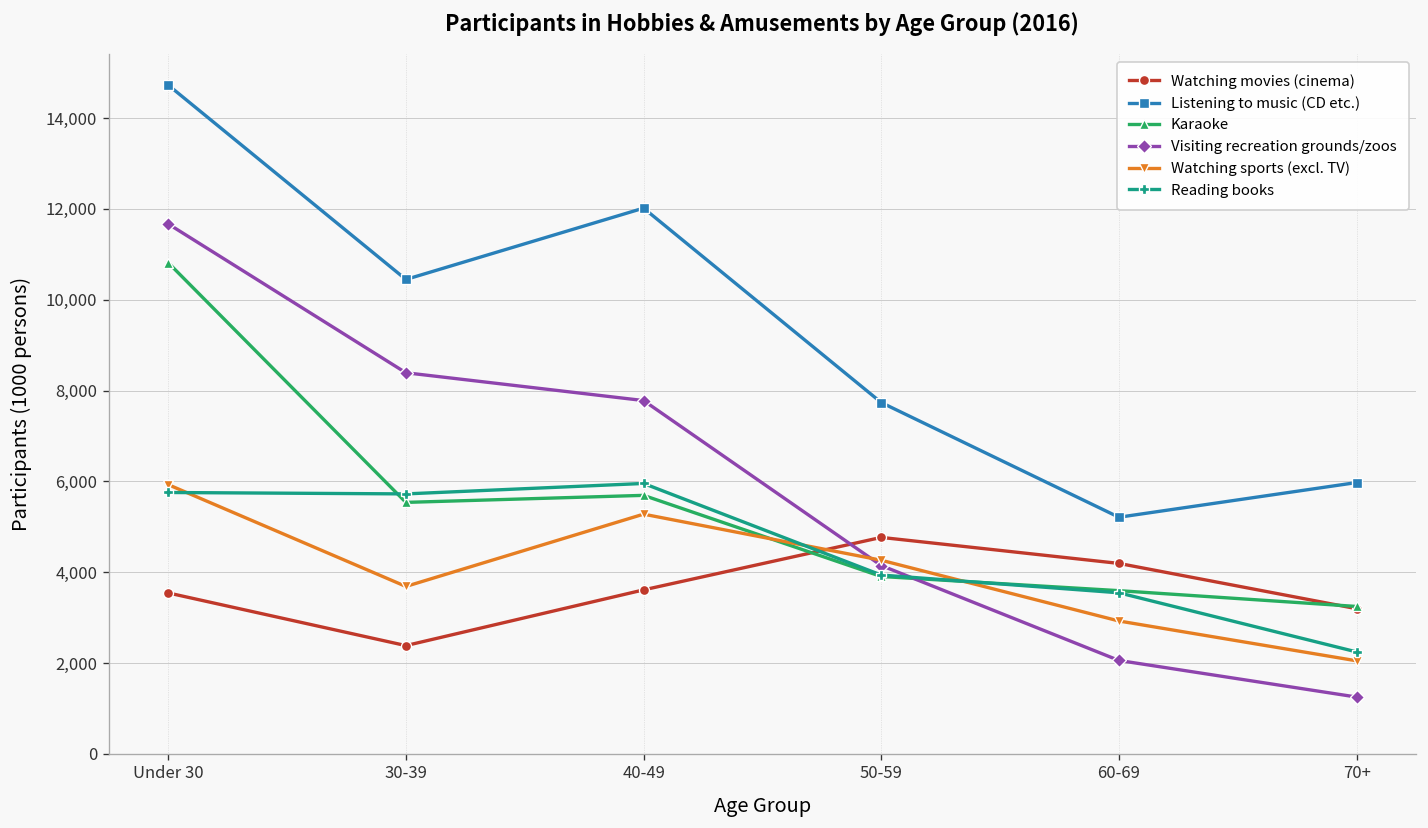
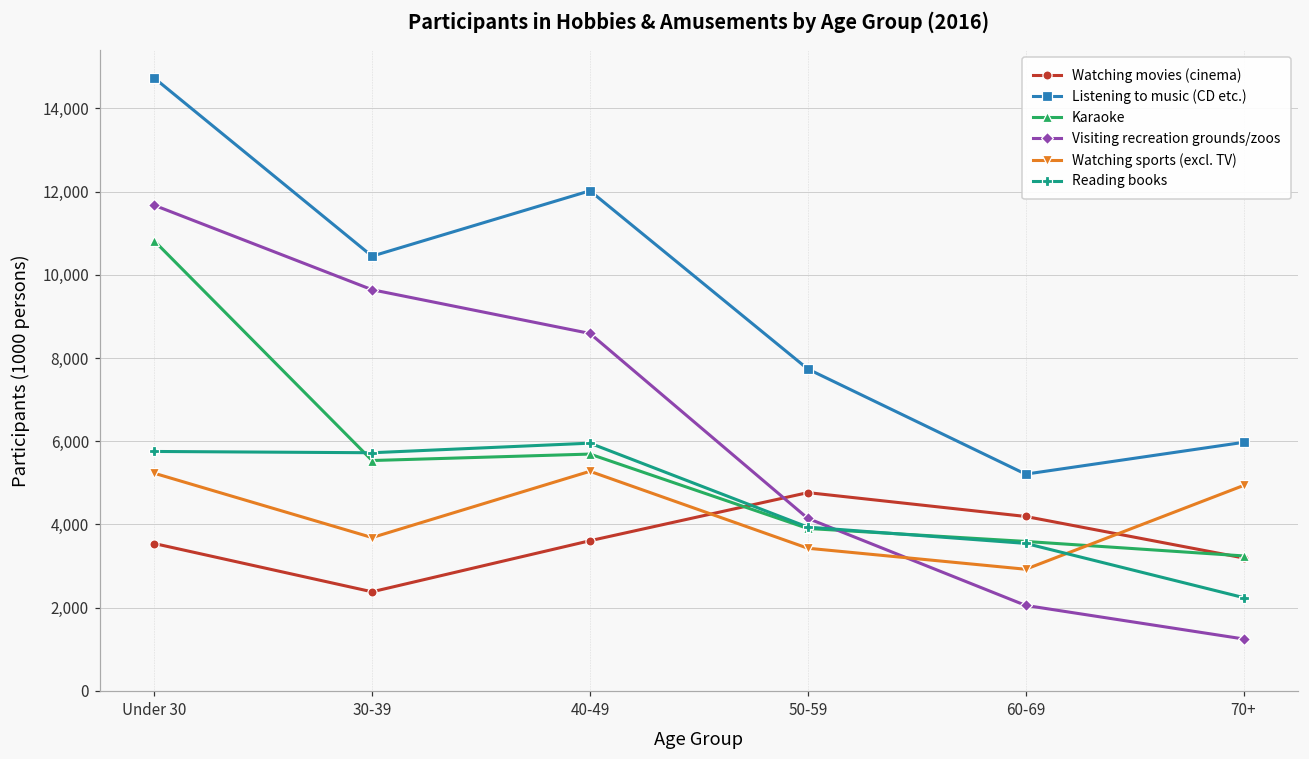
Watching sports (excl. TV), Under 30: 5,900 -> 5,200
Visiting recreation grounds/zoos, 30-39: 8,400 -> 9,600
Visiting recreation grounds/zoos, 40-49: 7,800 -> 8,600
Watching sports (excl. TV), 50-59: 4,300 -> 3,400
Watching sports (excl. TV), 70+: 2,000 -> 4,900
